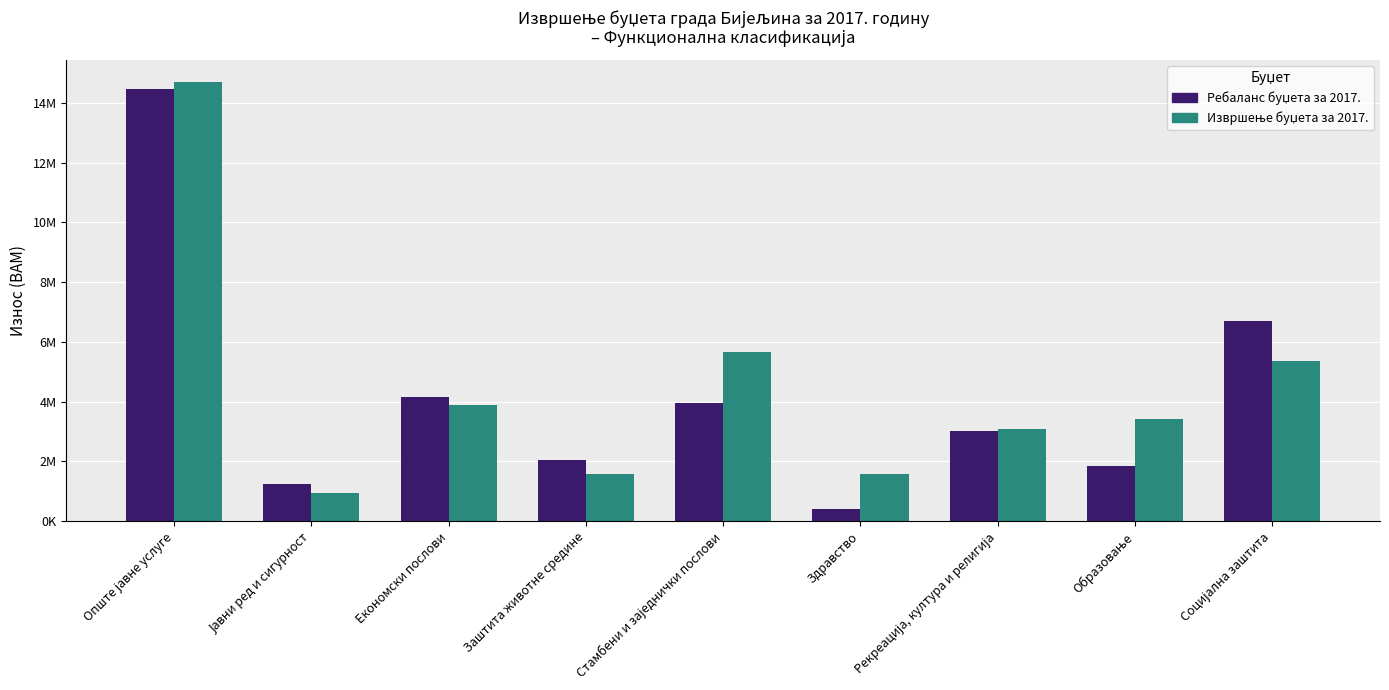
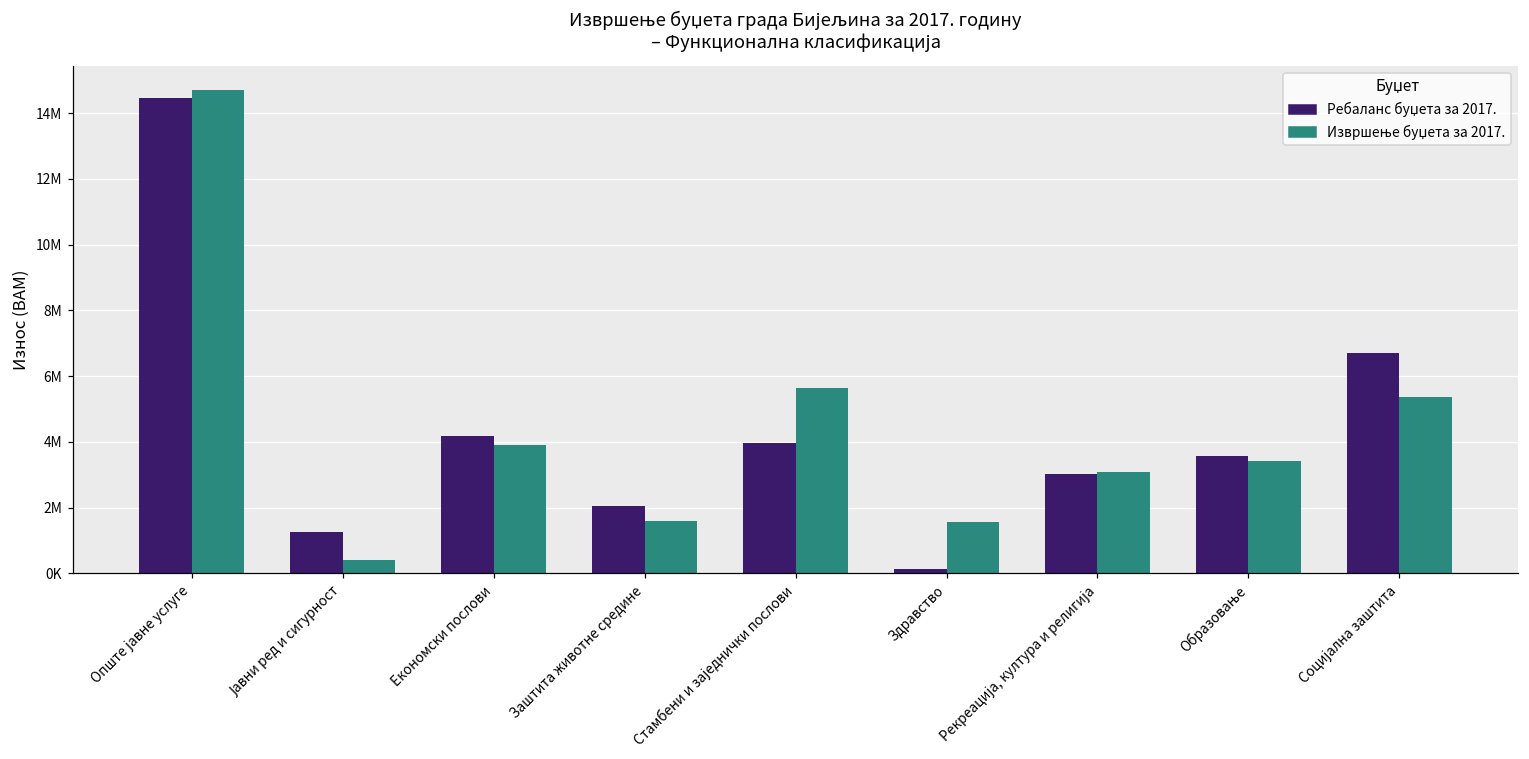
Извршење буџета за 2017., Јавни ред и сигурност: 1000000 -> 400000
Ребаланс буџета за 2017., Здравство: 400000 -> 100000
Ребаланс буџета за 2017., Образовање: 1800000 -> 3600000
